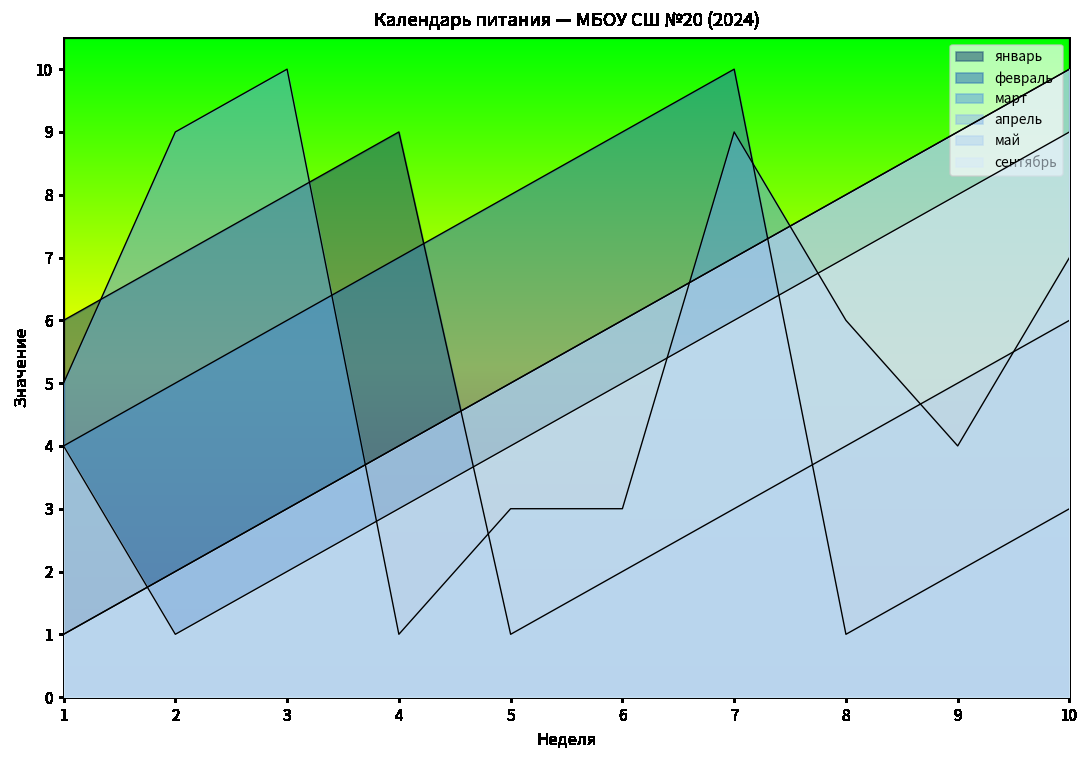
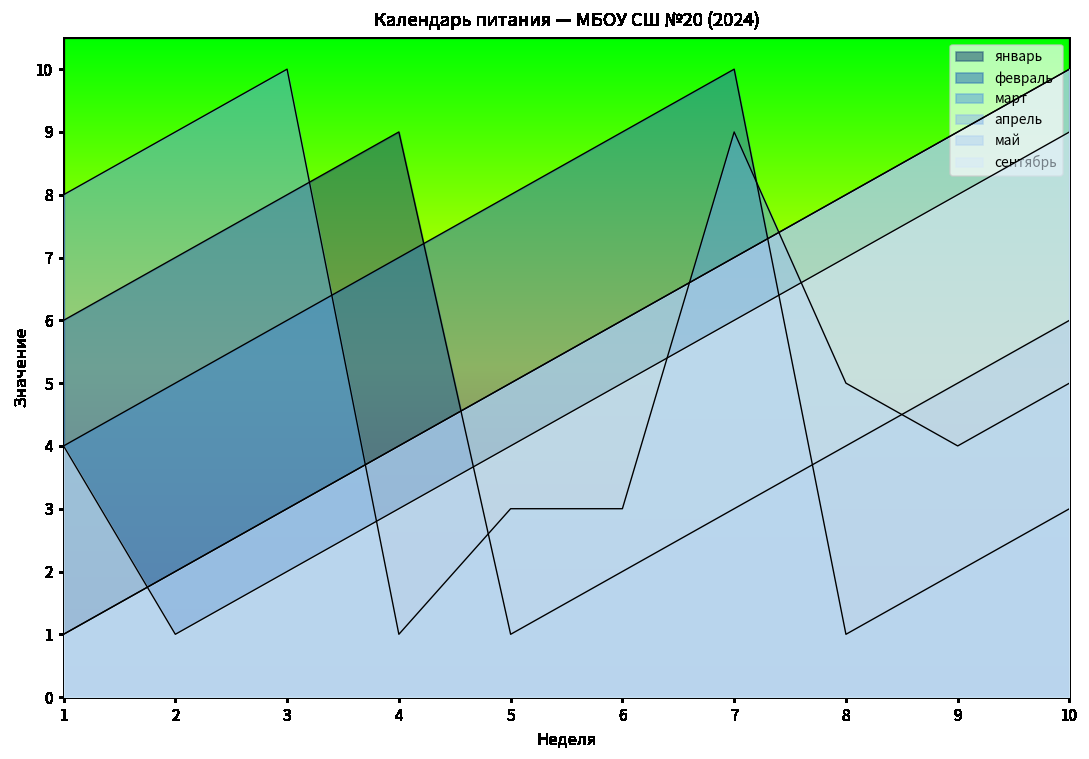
март, 1: 5 -> 8
март, 8: 6 -> 5
март, 10: 7 -> 5
